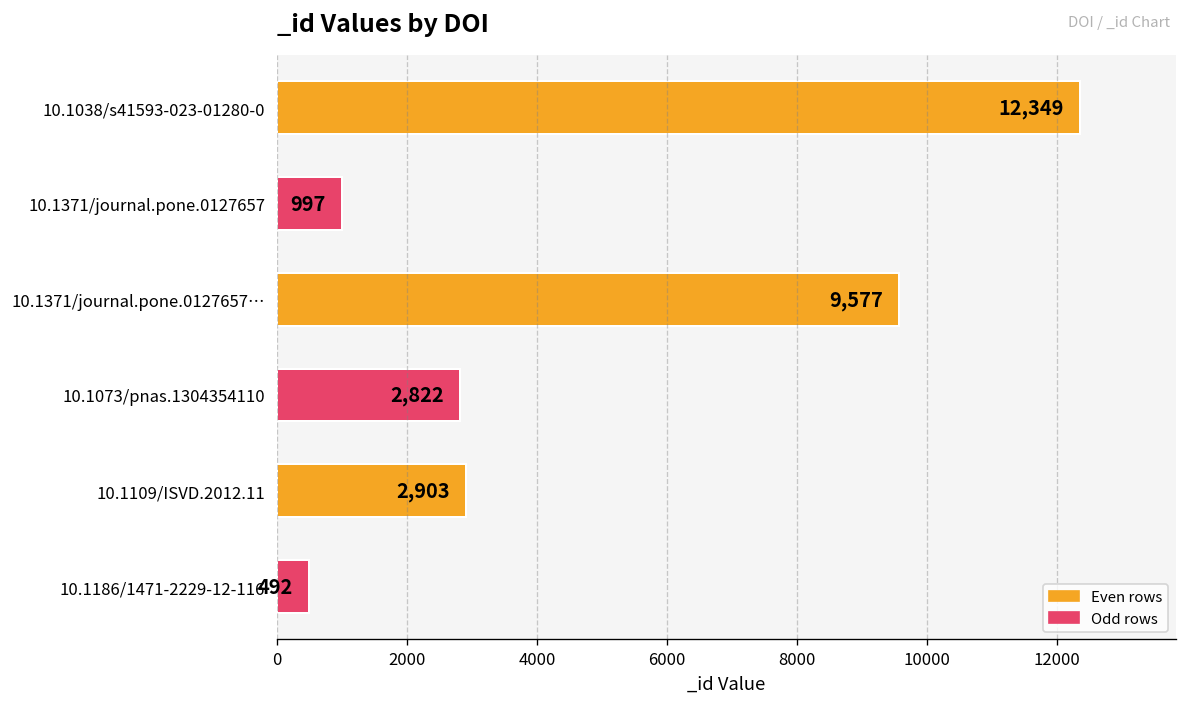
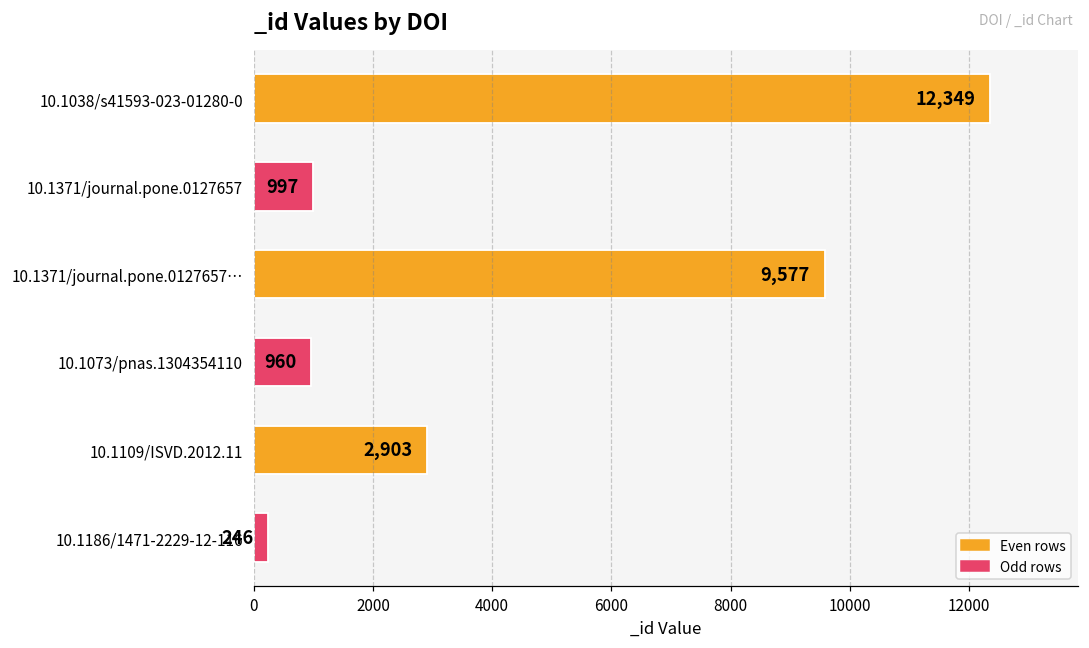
10.1073/pnas.1304354110: 2,822 -> 960
10.1186/1471-2229-12-116: 492 -> 246
